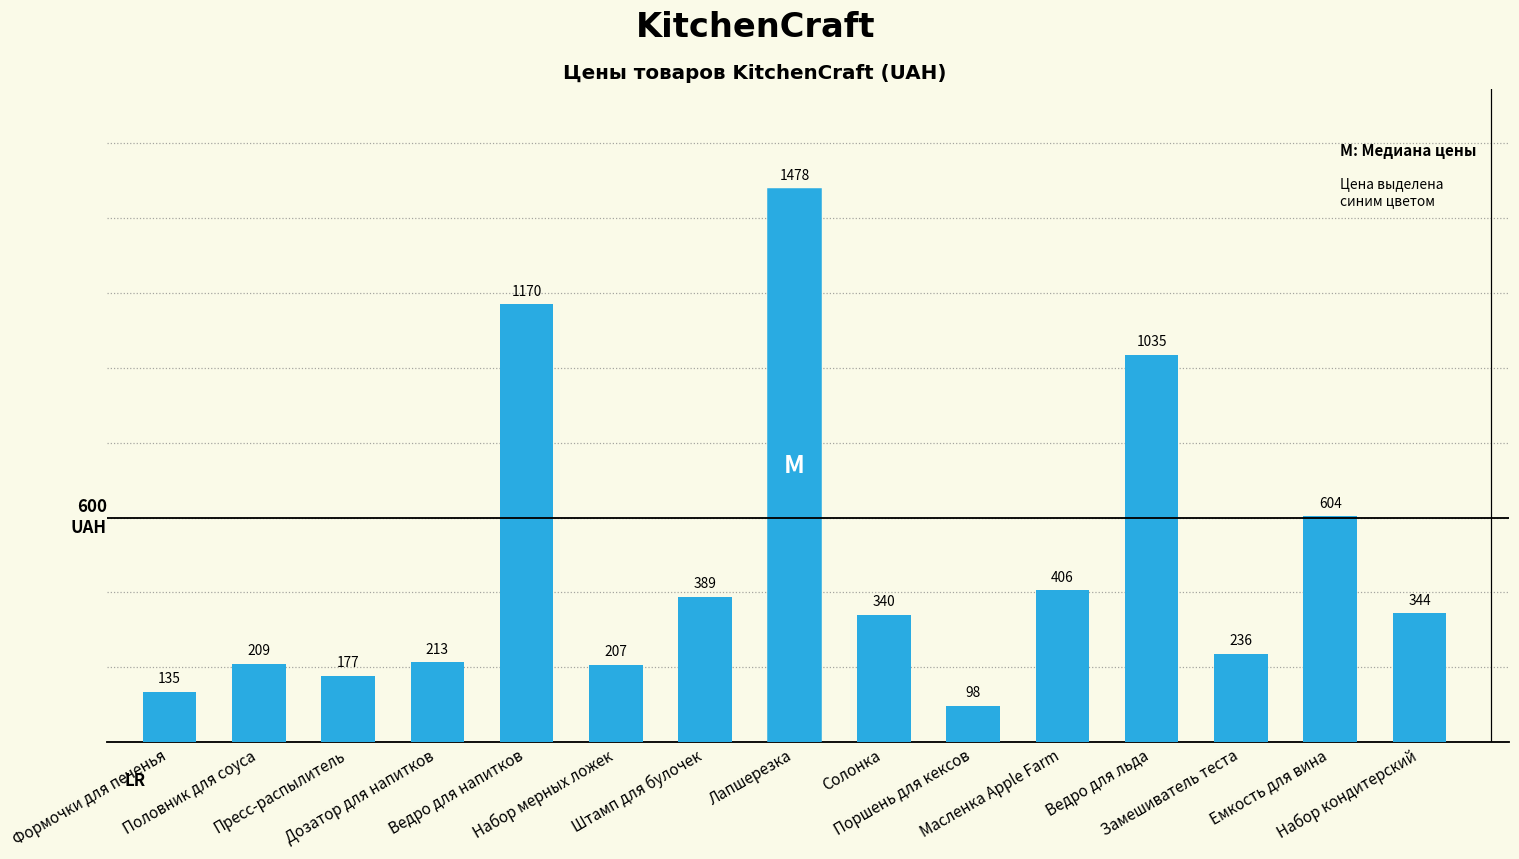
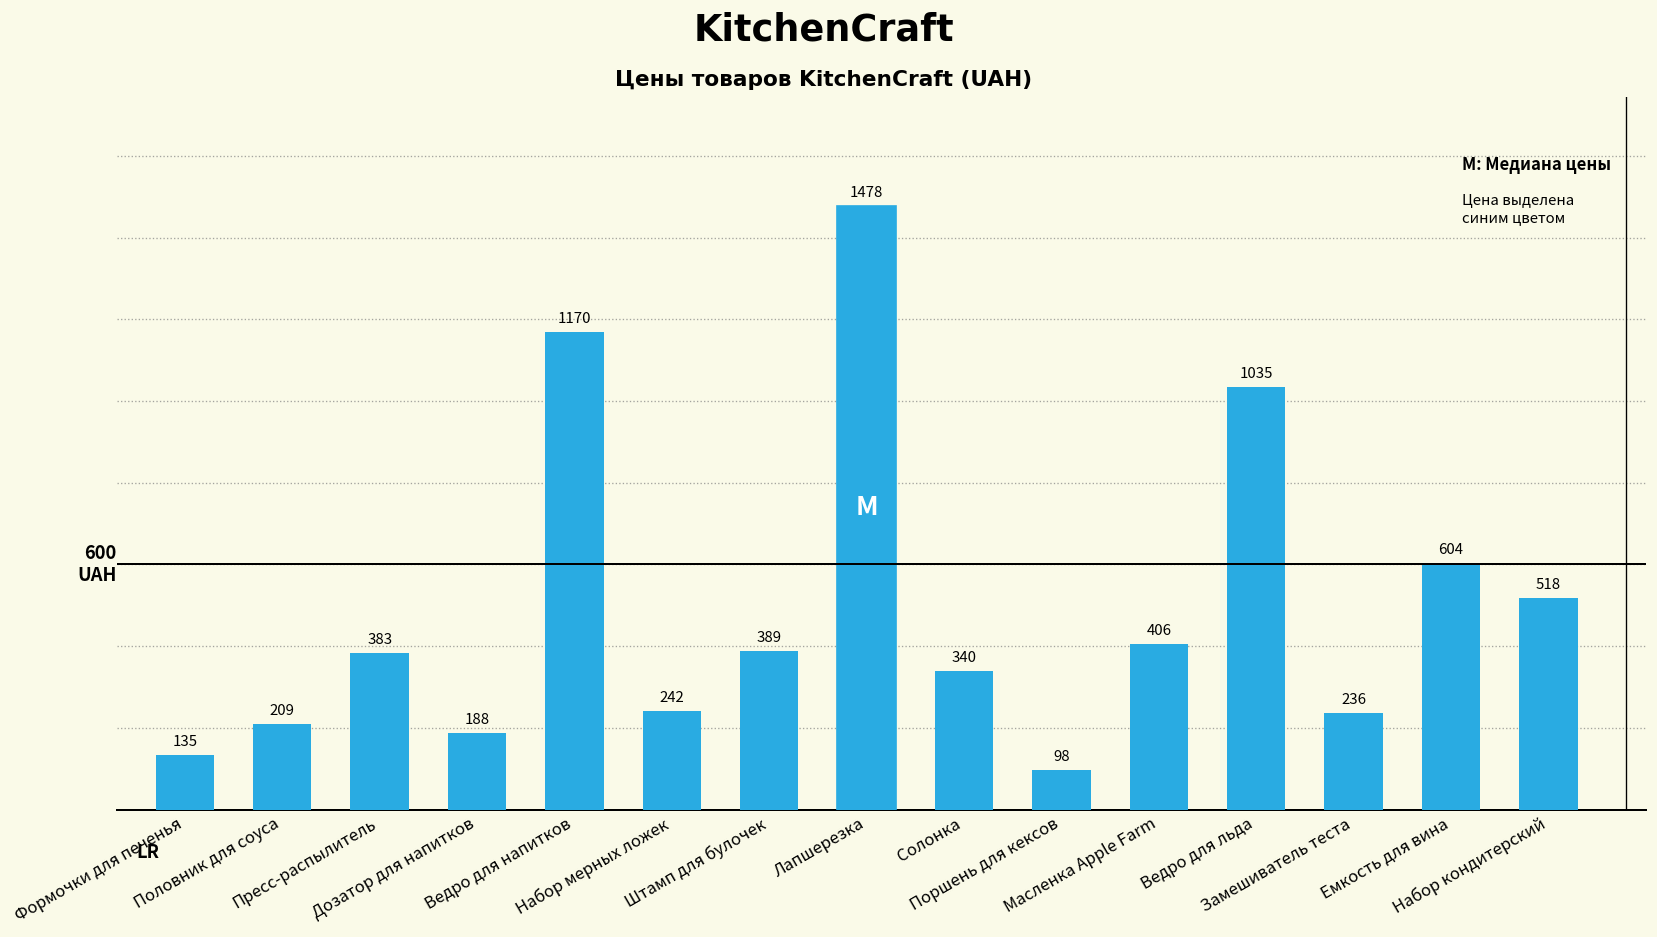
Пресс-распылитель: 177 -> 383
Дозатор для напитков: 213 -> 188
Набор мерных ложек: 207 -> 242
Набор кондитерский: 344 -> 518
